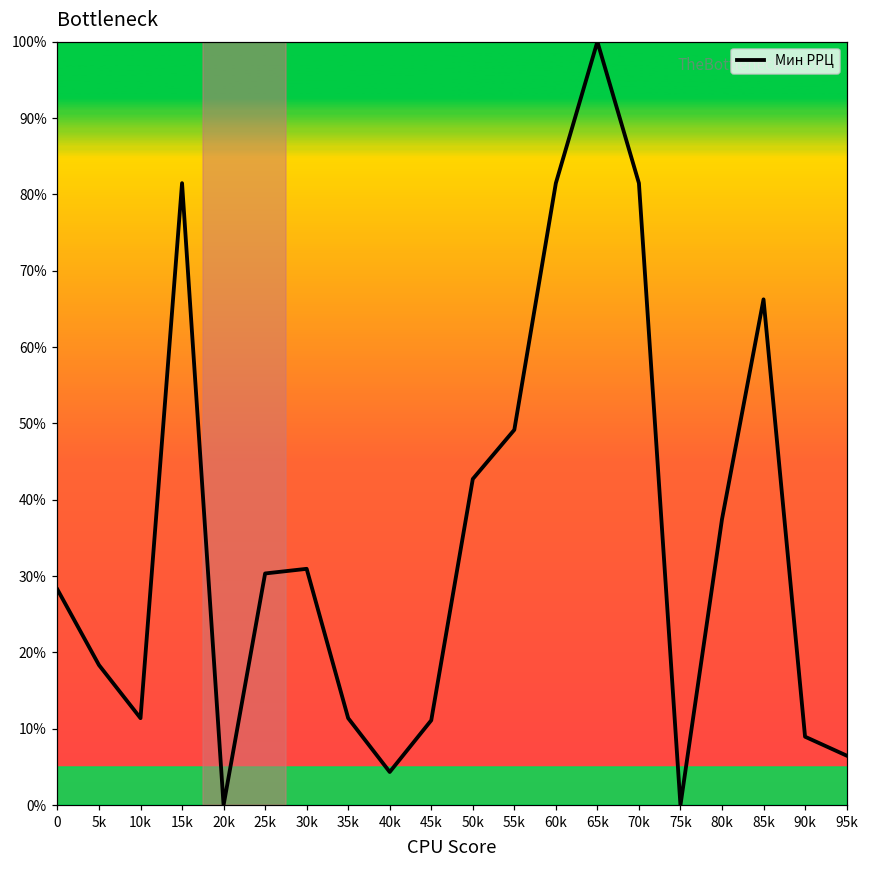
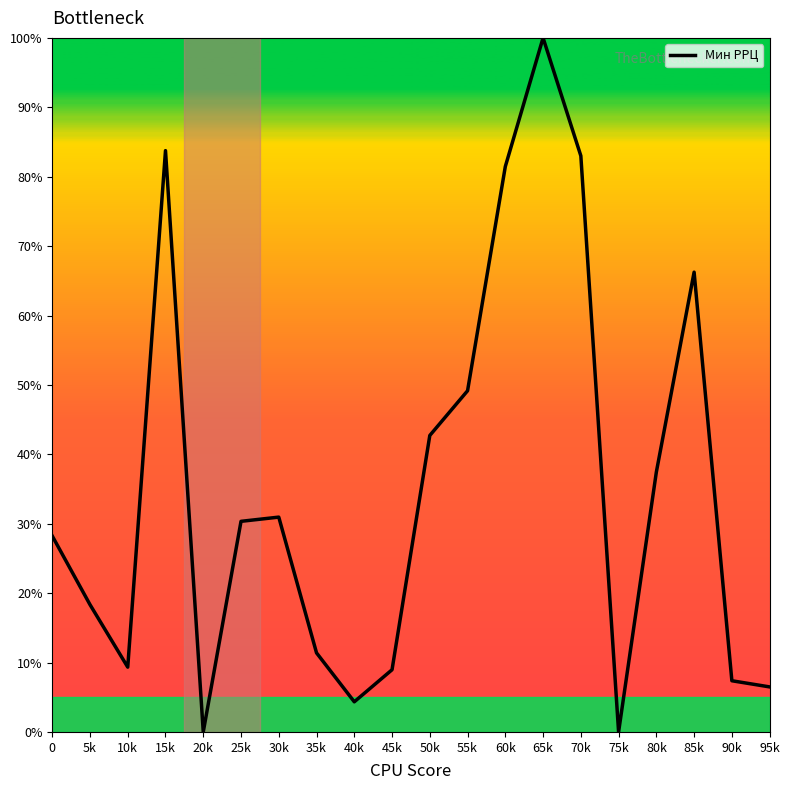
10k: 11% -> 9%
15k: 81% -> 84%
45k: 11% -> 9%
70k: 81% -> 83%
90k: 9% -> 7%
